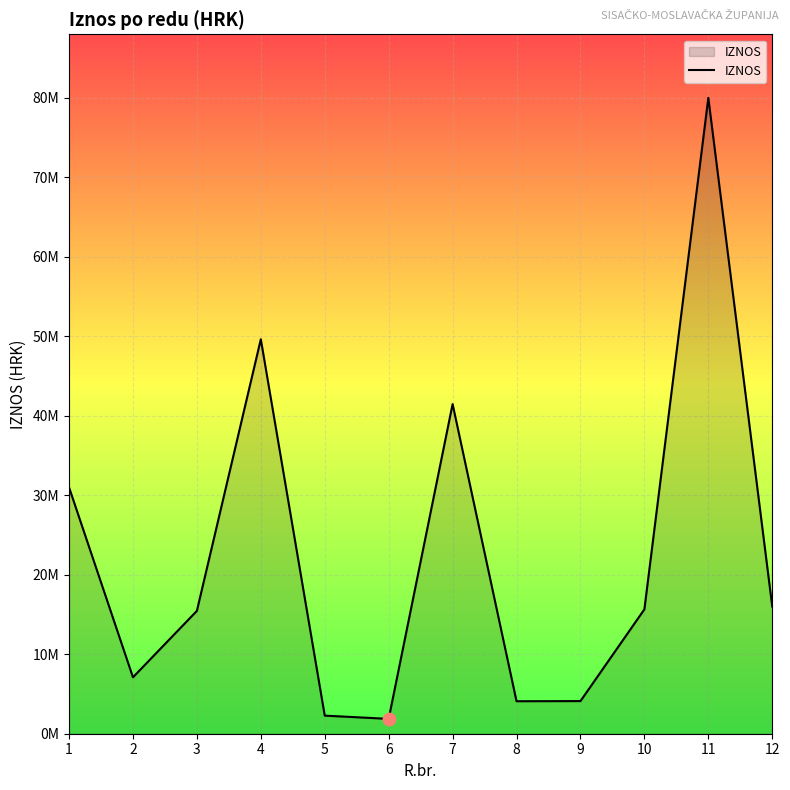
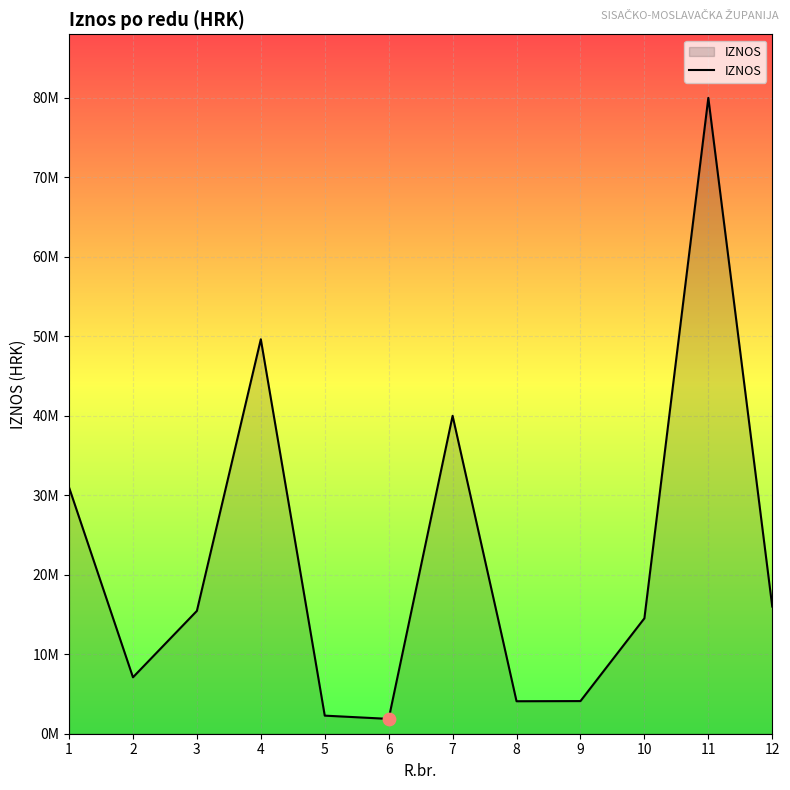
IZNOS, 7: 41000000 -> 40000000
IZNOS, 10: 16000000 -> 15000000
